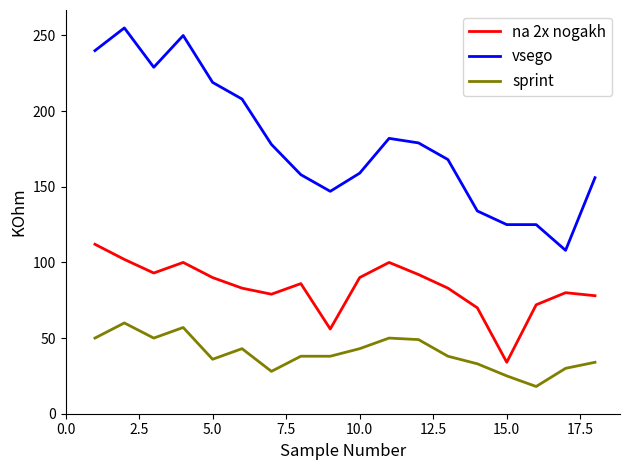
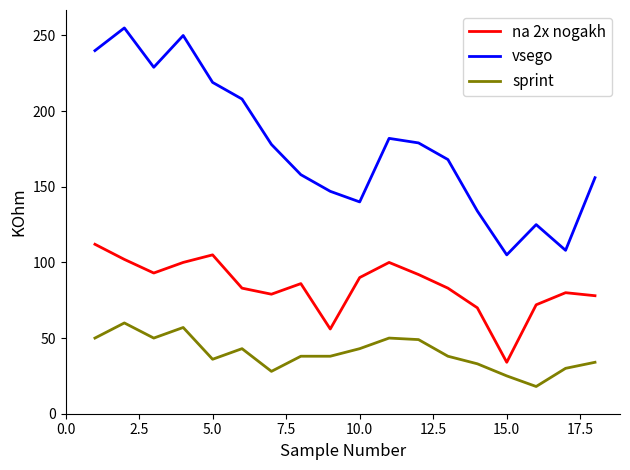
na 2x nogakh, 5.0: 90 -> 105
vsego, 10.0: 159 -> 140
vsego, 15.0: 125 -> 105
